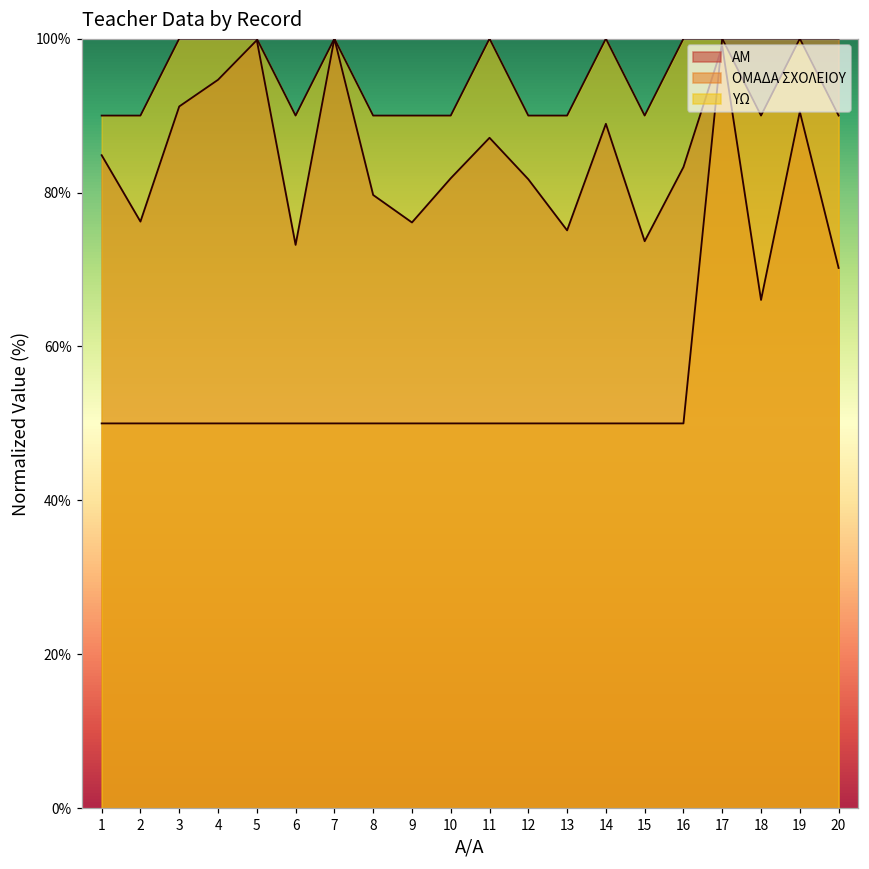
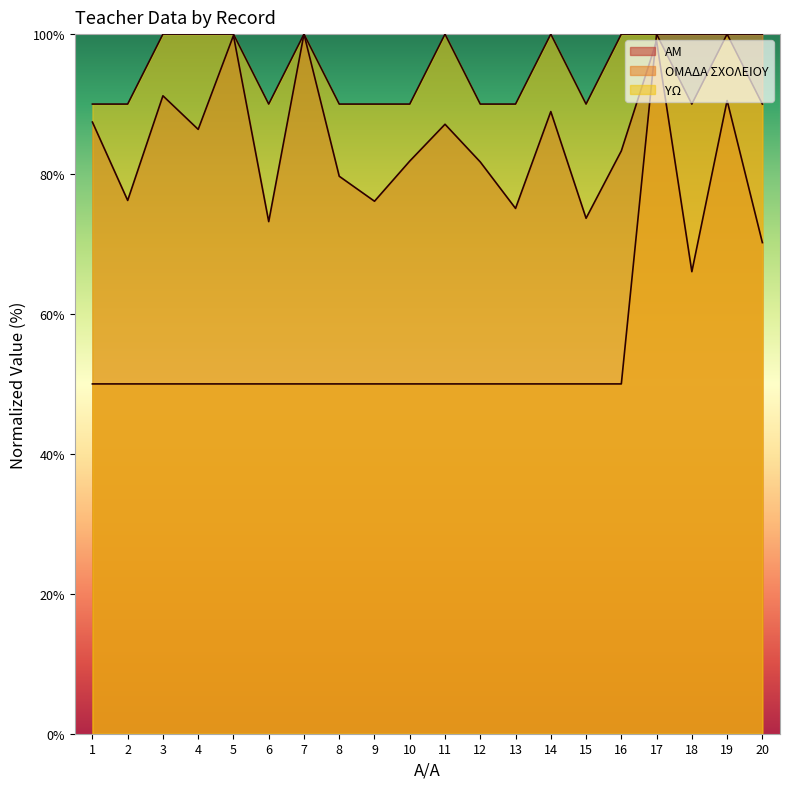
AM, 1: 85% -> 87%
AM, 4: 95% -> 86%
